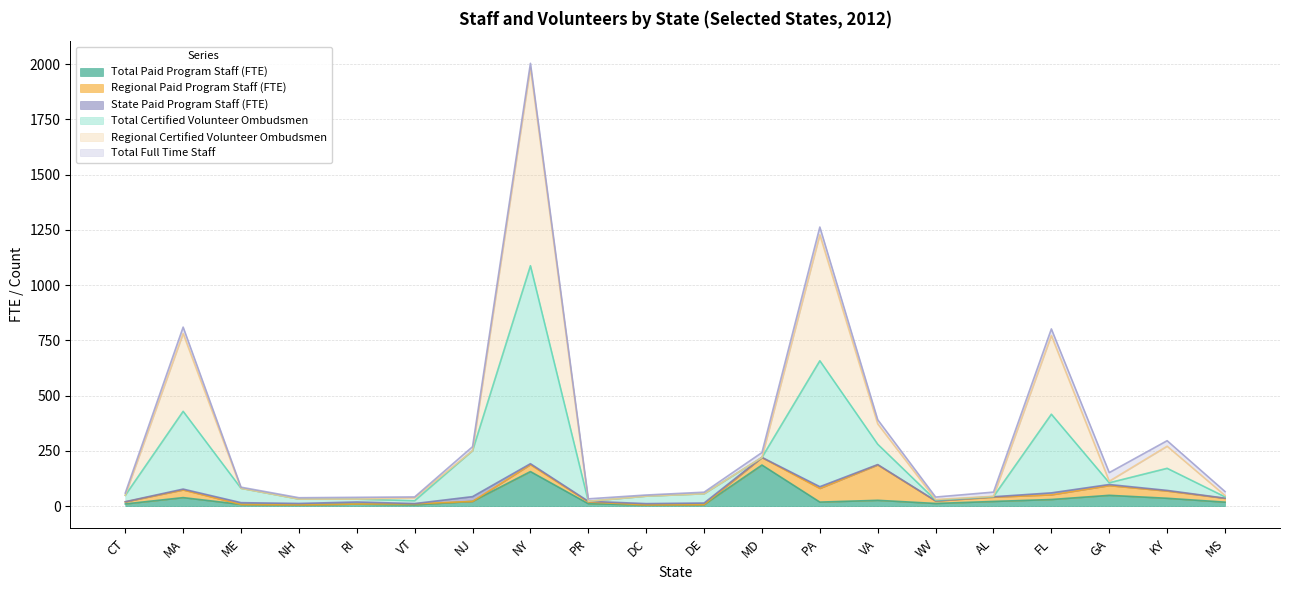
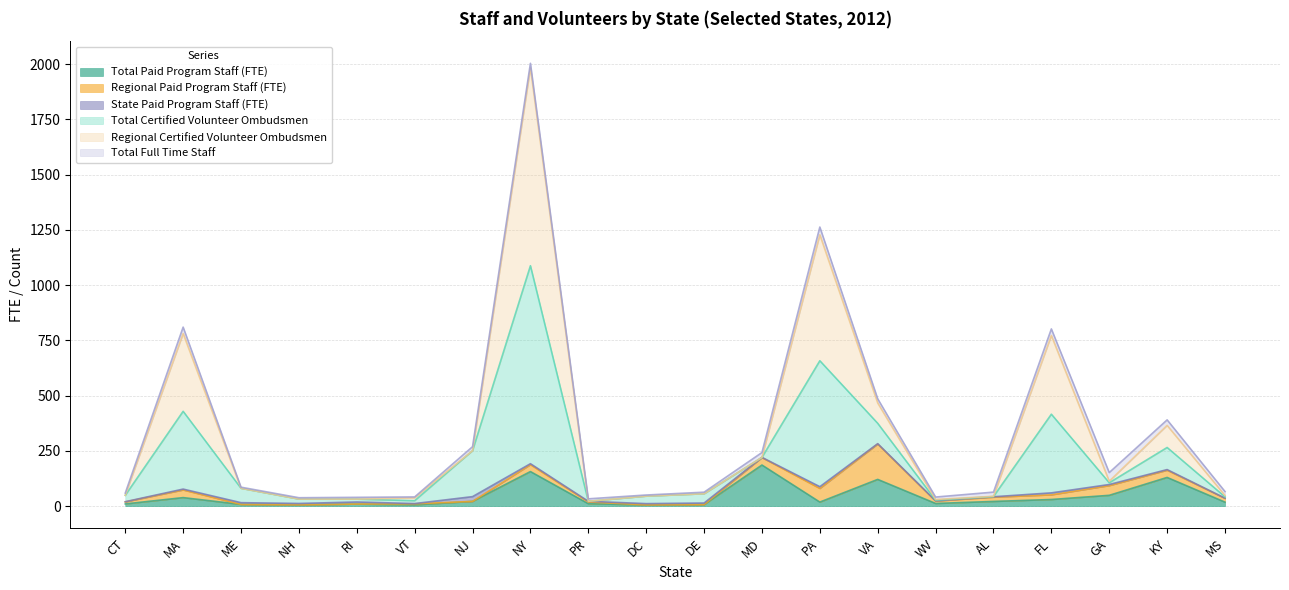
Total Paid Program Staff (FTE), VA: 30 -> 120
Total Paid Program Staff (FTE), KY: 40 -> 130
